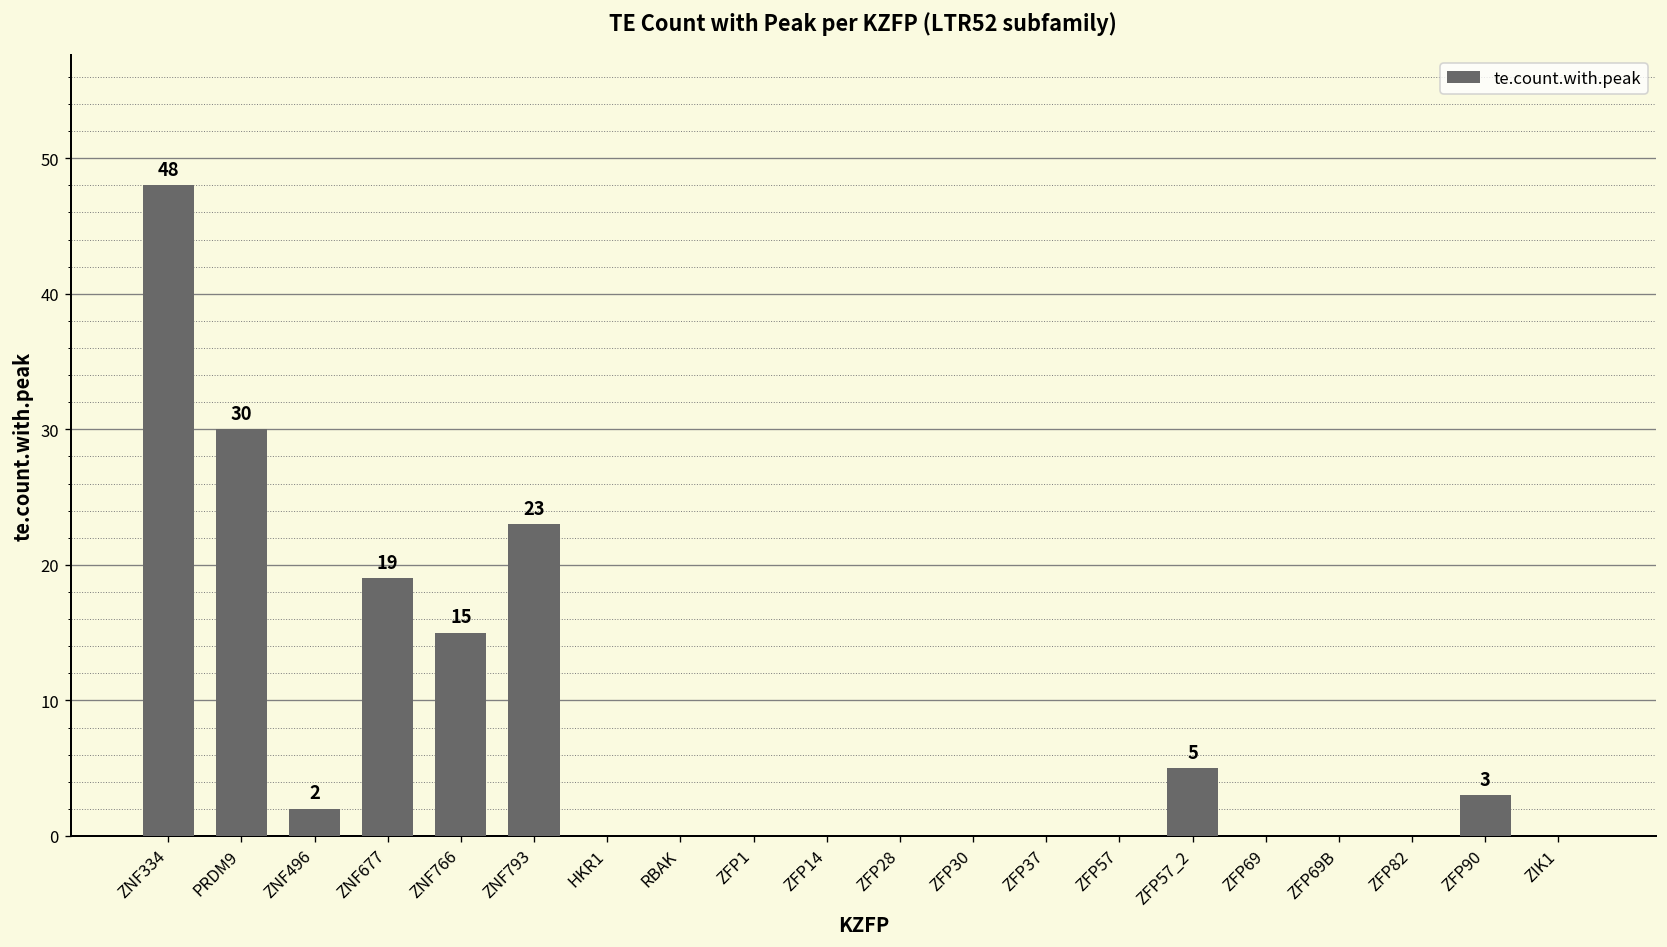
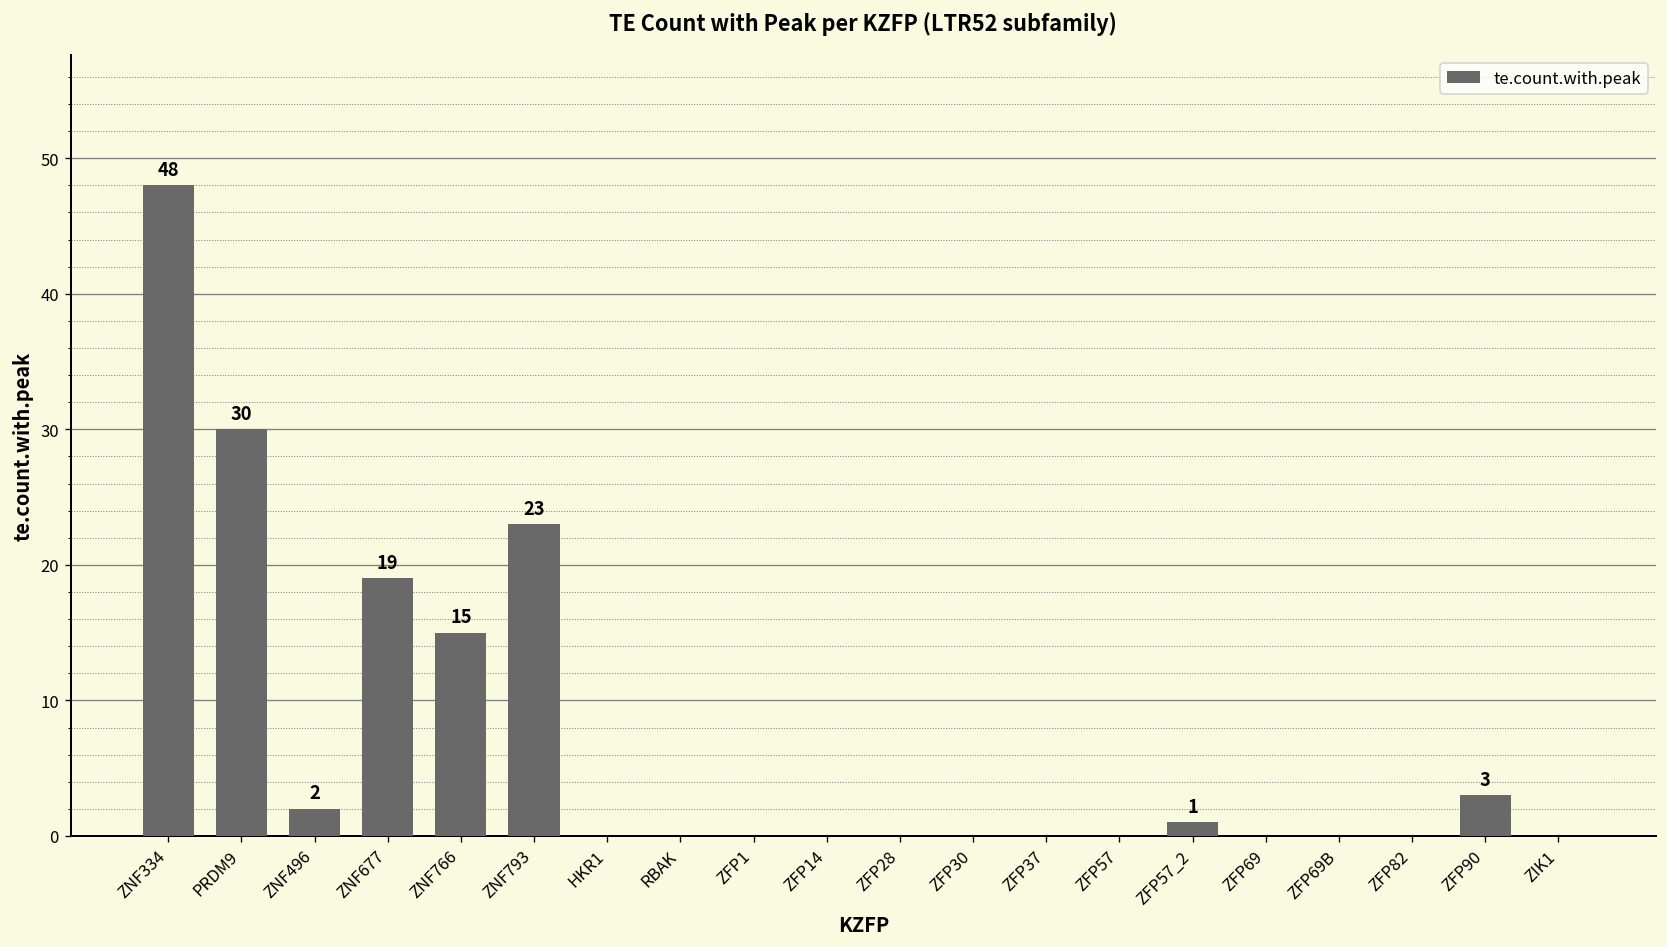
ZFP57_2: 5 -> 1
